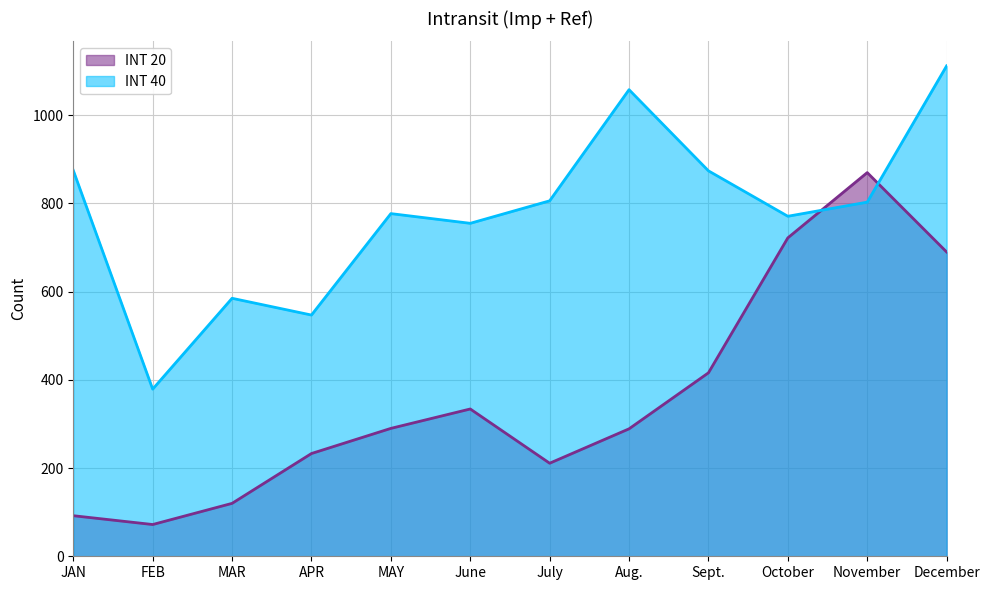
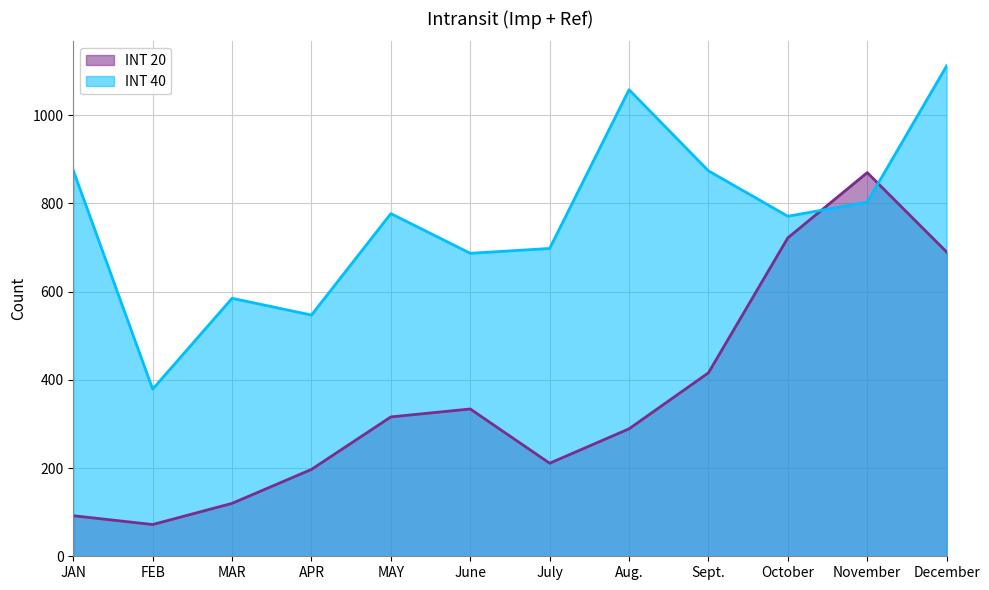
INT 20, APR: 230 -> 200
INT 20, MAY: 290 -> 320
INT 40, June: 760 -> 690
INT 40, July: 810 -> 700
